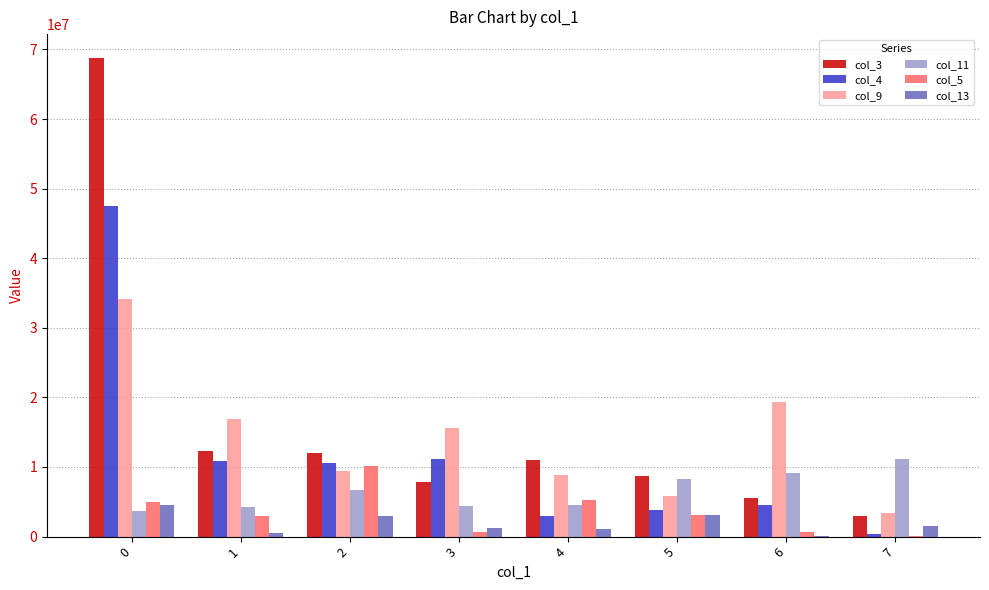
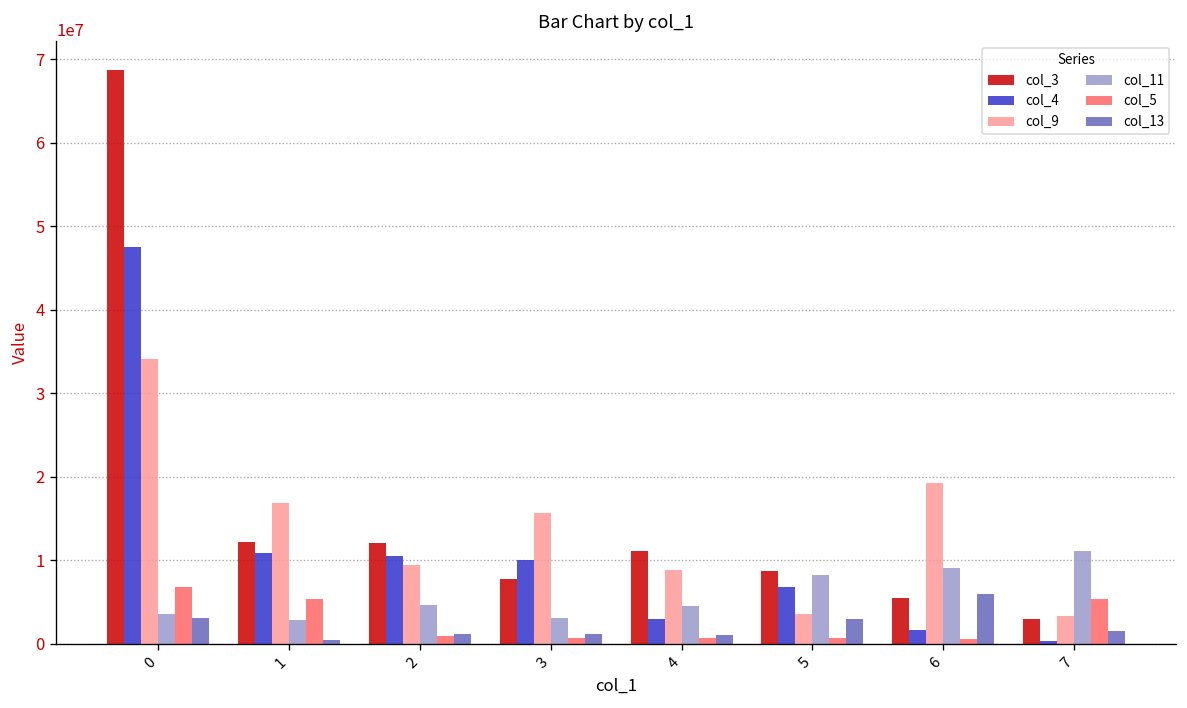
col_5, 0: 5000000 -> 7000000
col_13, 0: 5000000 -> 3000000
col_11, 1: 4000000 -> 3000000
col_5, 1: 3000000 -> 5000000
col_11, 2: 7000000 -> 5000000
col_5, 2: 10000000 -> 1000000
col_13, 2: 3000000 -> 1000000
col_4, 3: 11000000 -> 10000000
col_11, 3: 4000000 -> 3000000
col_5, 4: 5000000 -> 1000000
col_4, 5: 4000000 -> 7000000
col_9, 5: 6000000 -> 4000000
col_5, 5: 3000000 -> 1000000
col_4, 6: 5000000 -> 2000000
col_13, 6: 0 -> 6000000
col_5, 7: 0 -> 5000000
